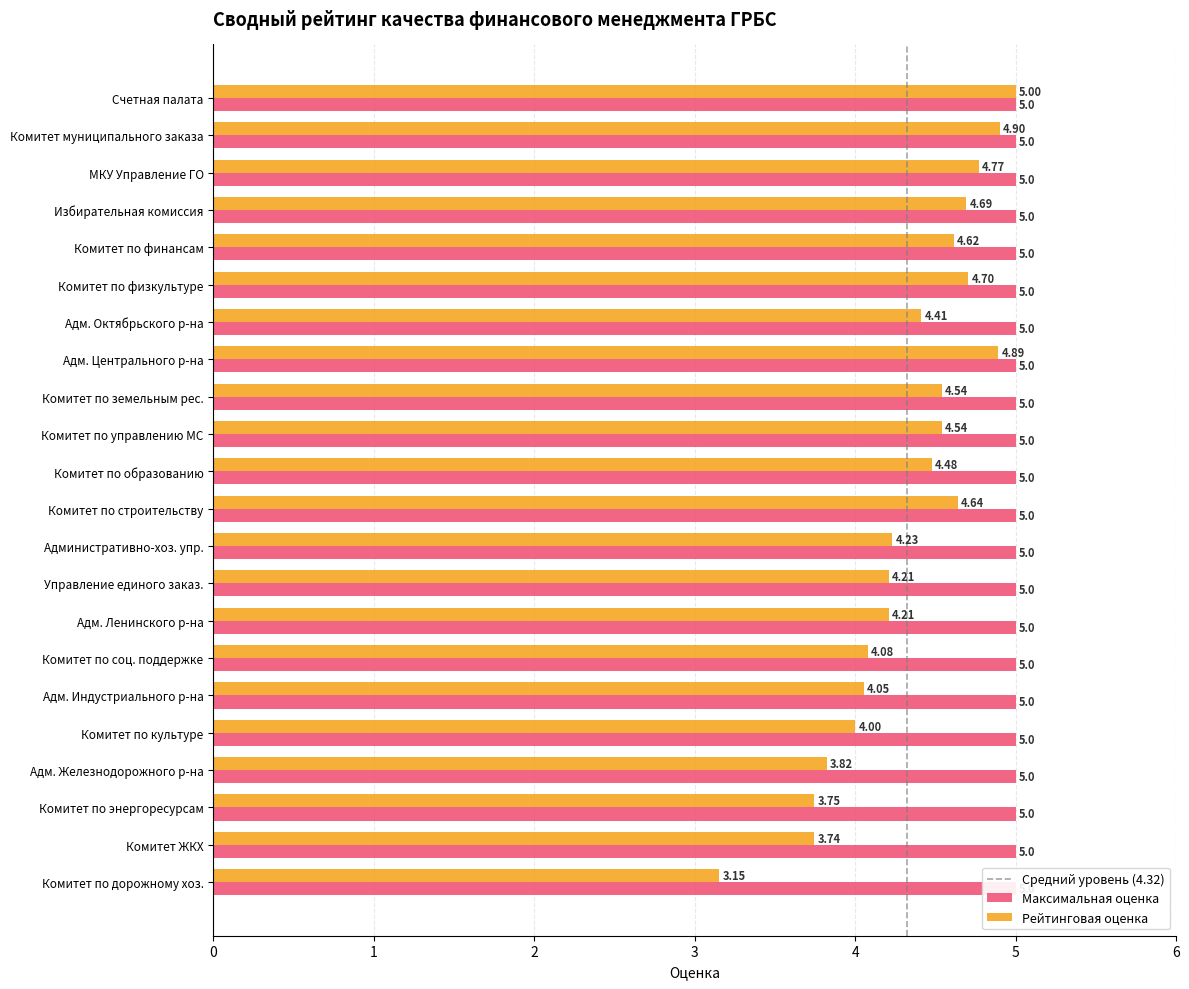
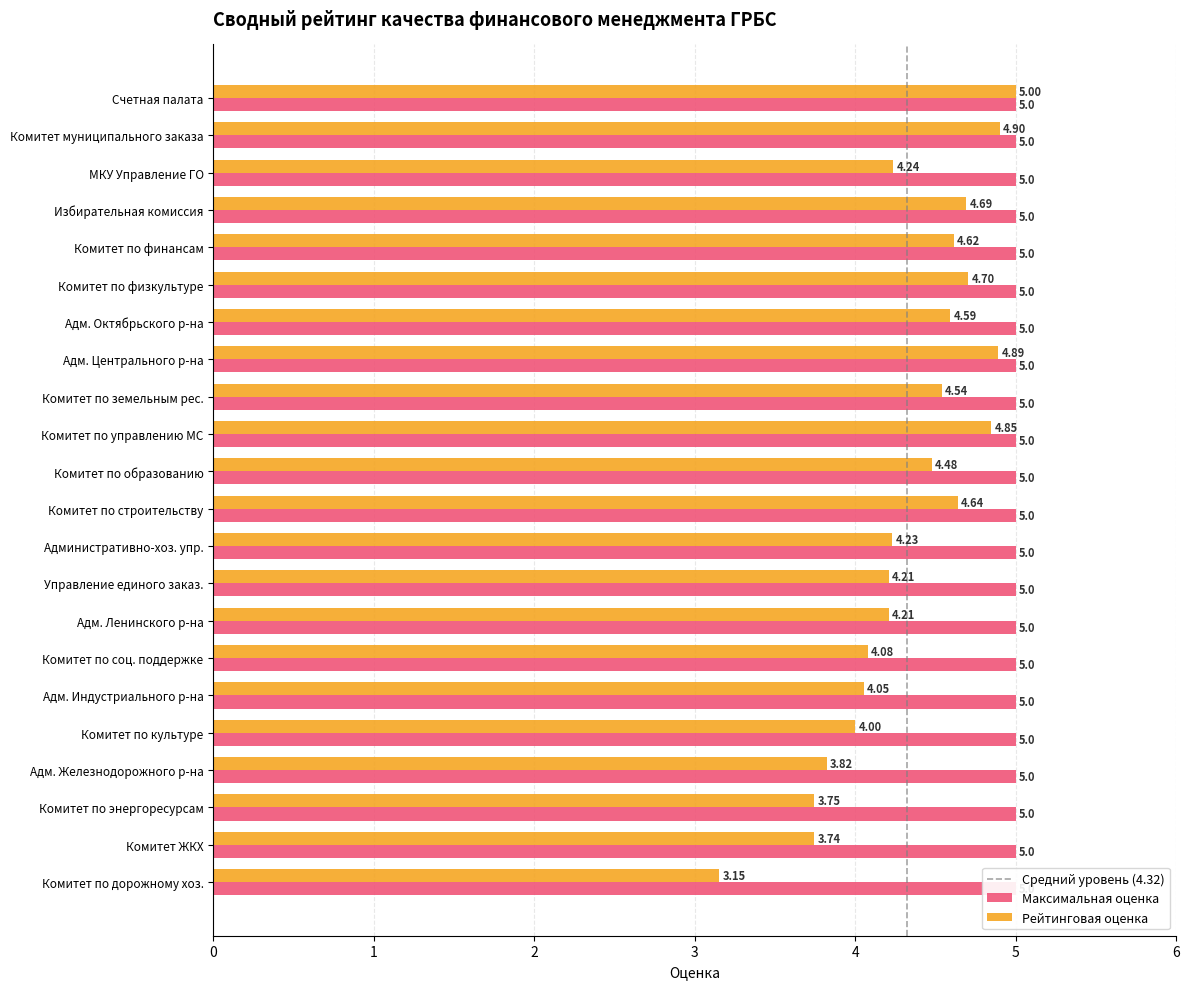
Рейтинговая оценка, МКУ Управление ГО: 4.77 -> 4.24
Рейтинговая оценка, Адм. Октябрьского р-на: 4.41 -> 4.59
Рейтинговая оценка, Комитет по управлению МС: 4.54 -> 4.85
